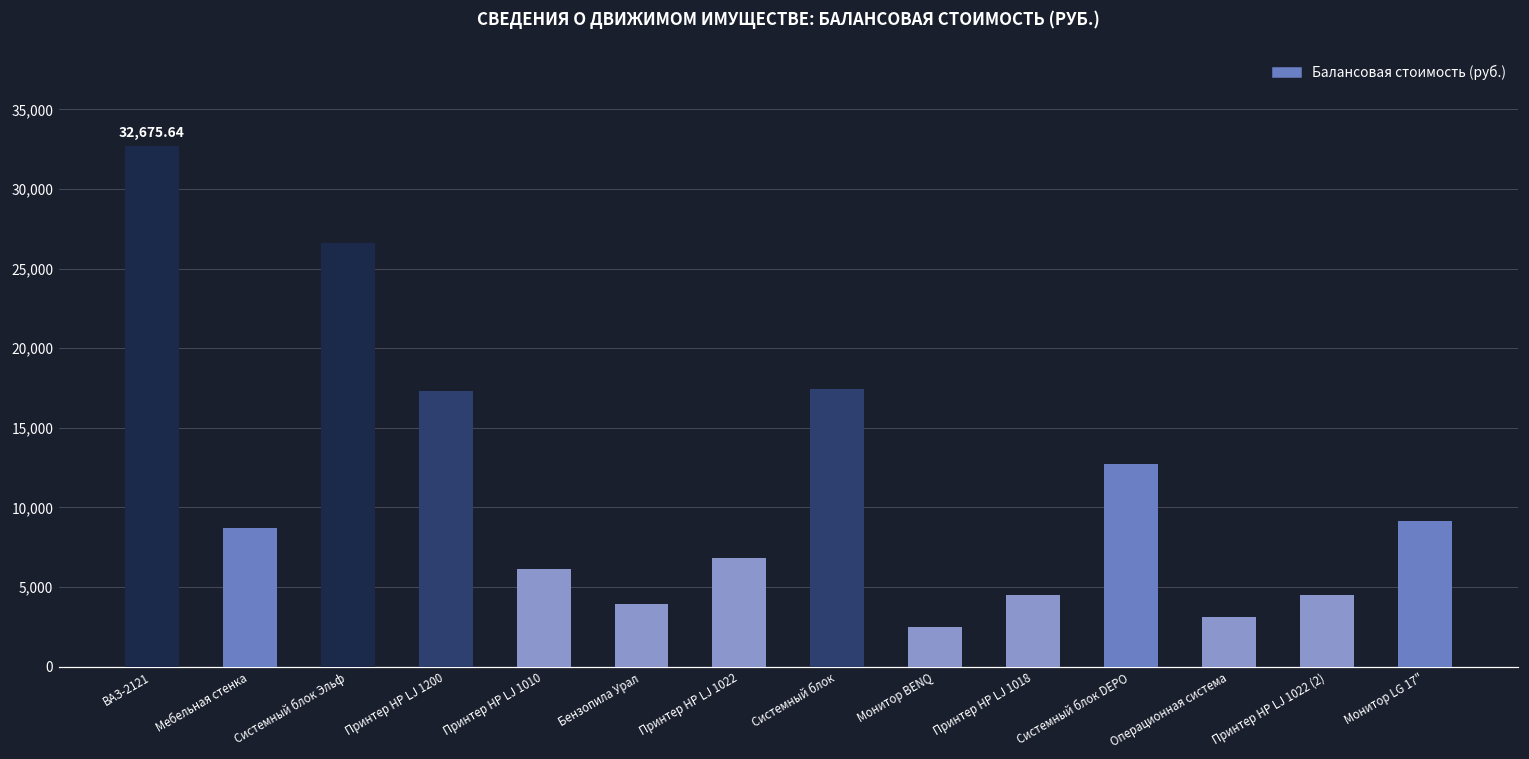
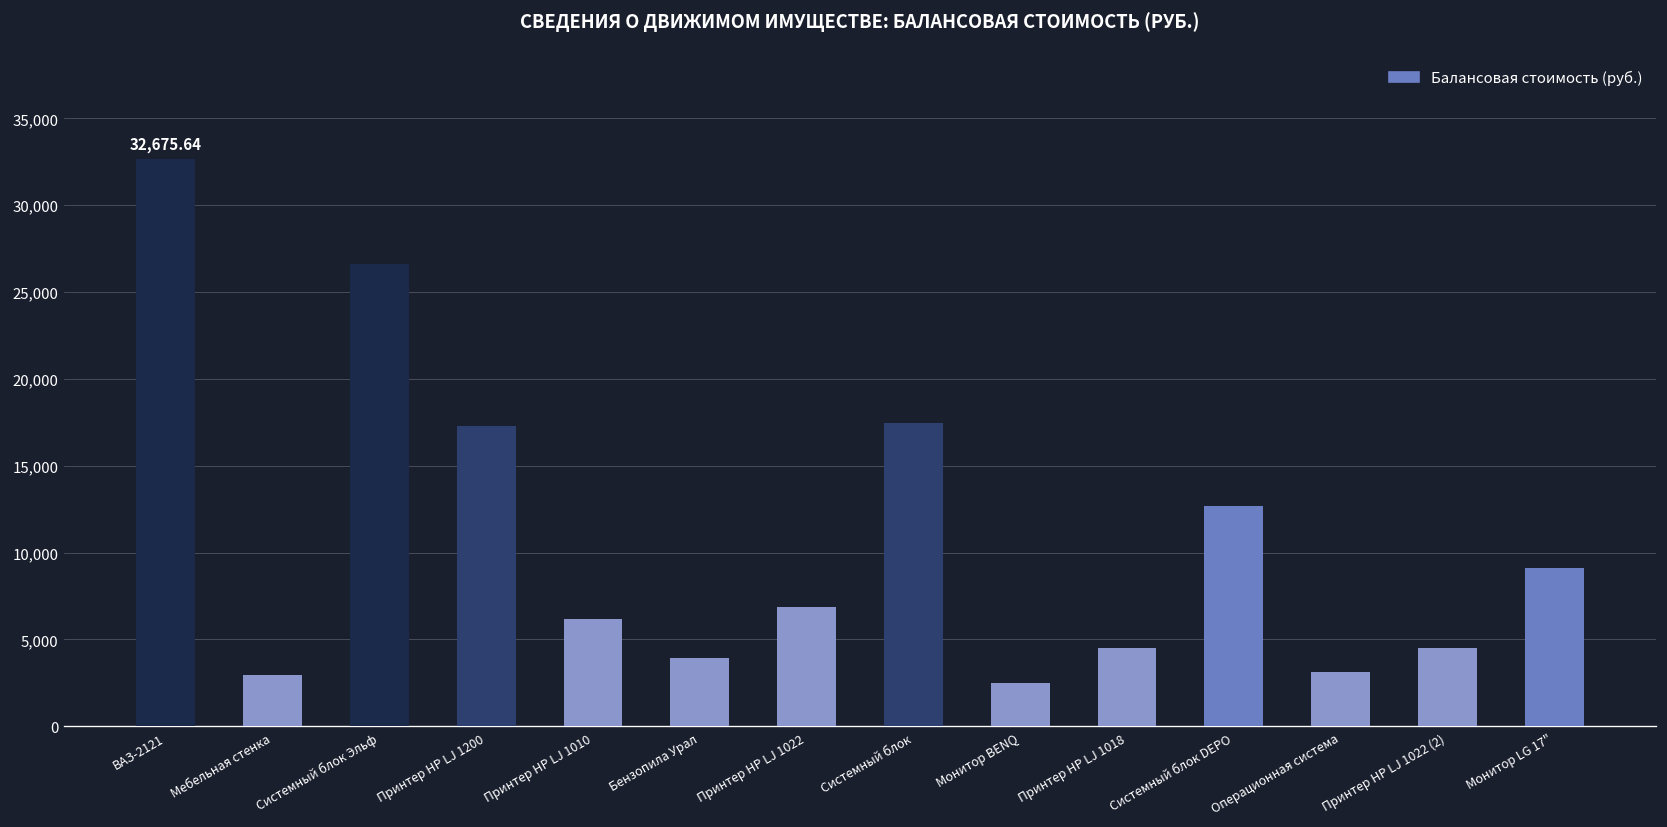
Мебельная стенка: 8,700 -> 3,000
